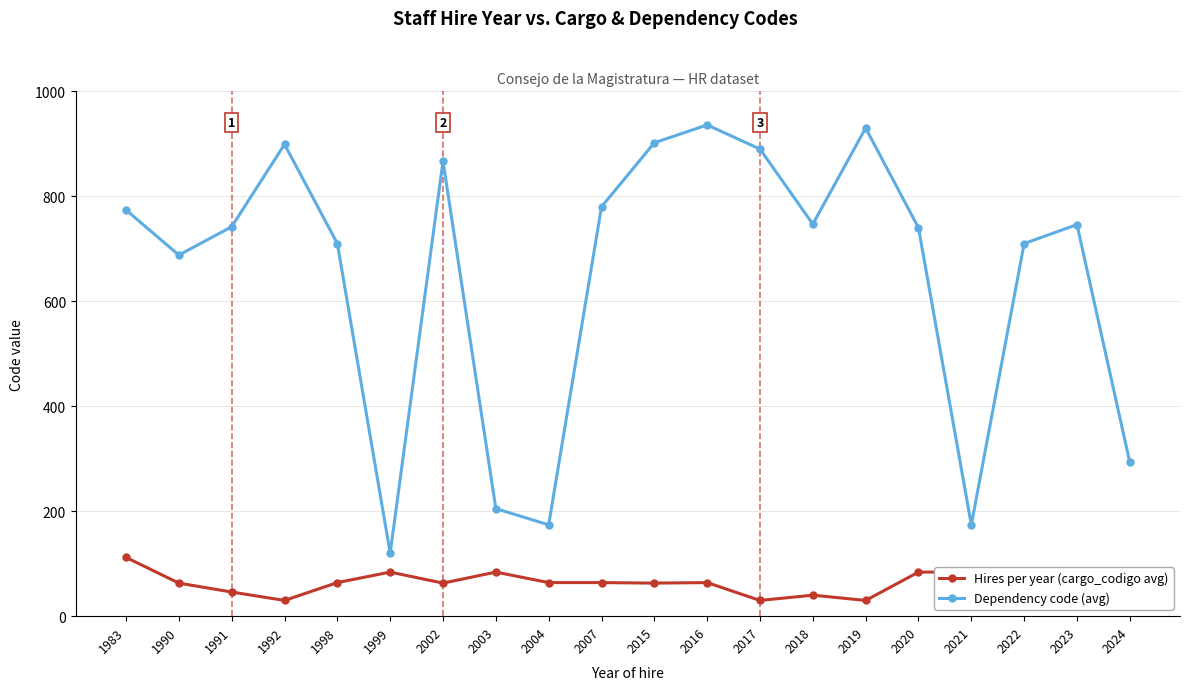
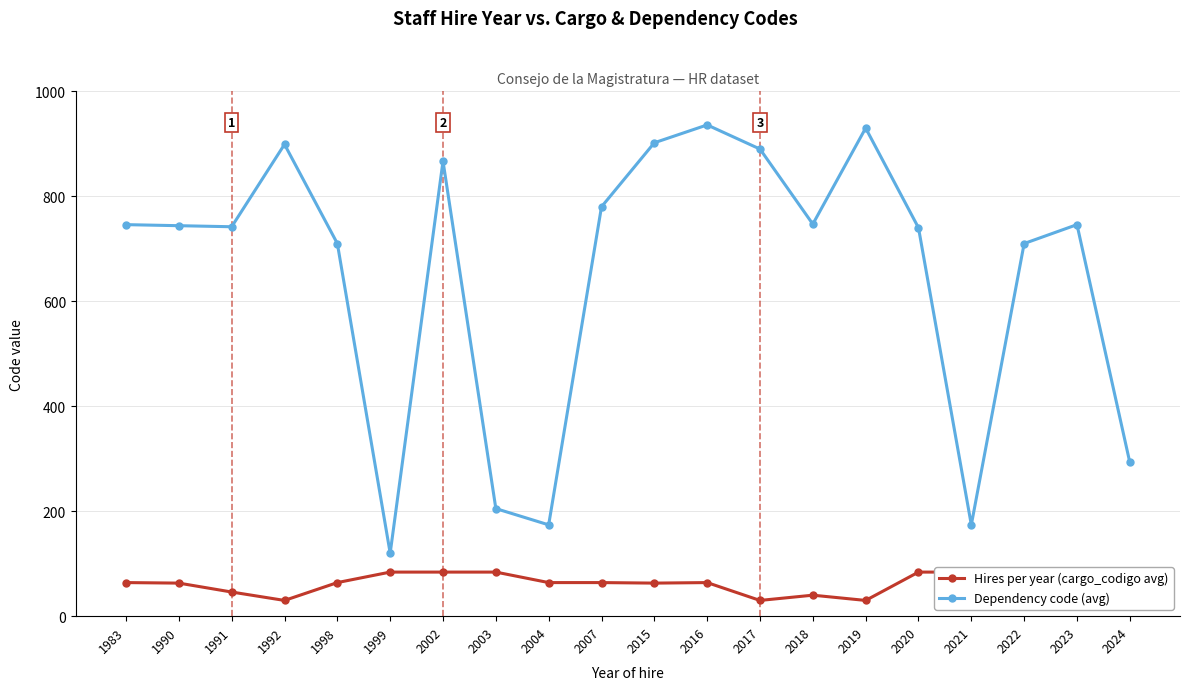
Hires per year (cargo_codigo avg), 1983: 110 -> 60
Dependency code (avg), 1983: 770 -> 750
Dependency code (avg), 1990: 690 -> 740
Hires per year (cargo_codigo avg), 2002: 60 -> 80
